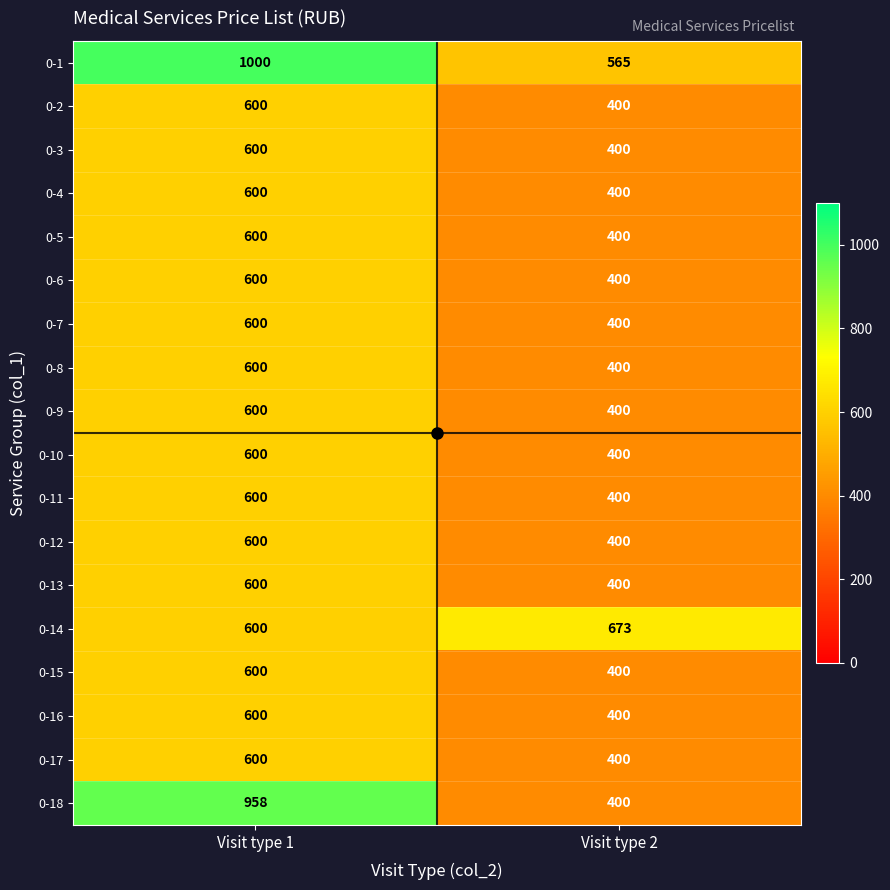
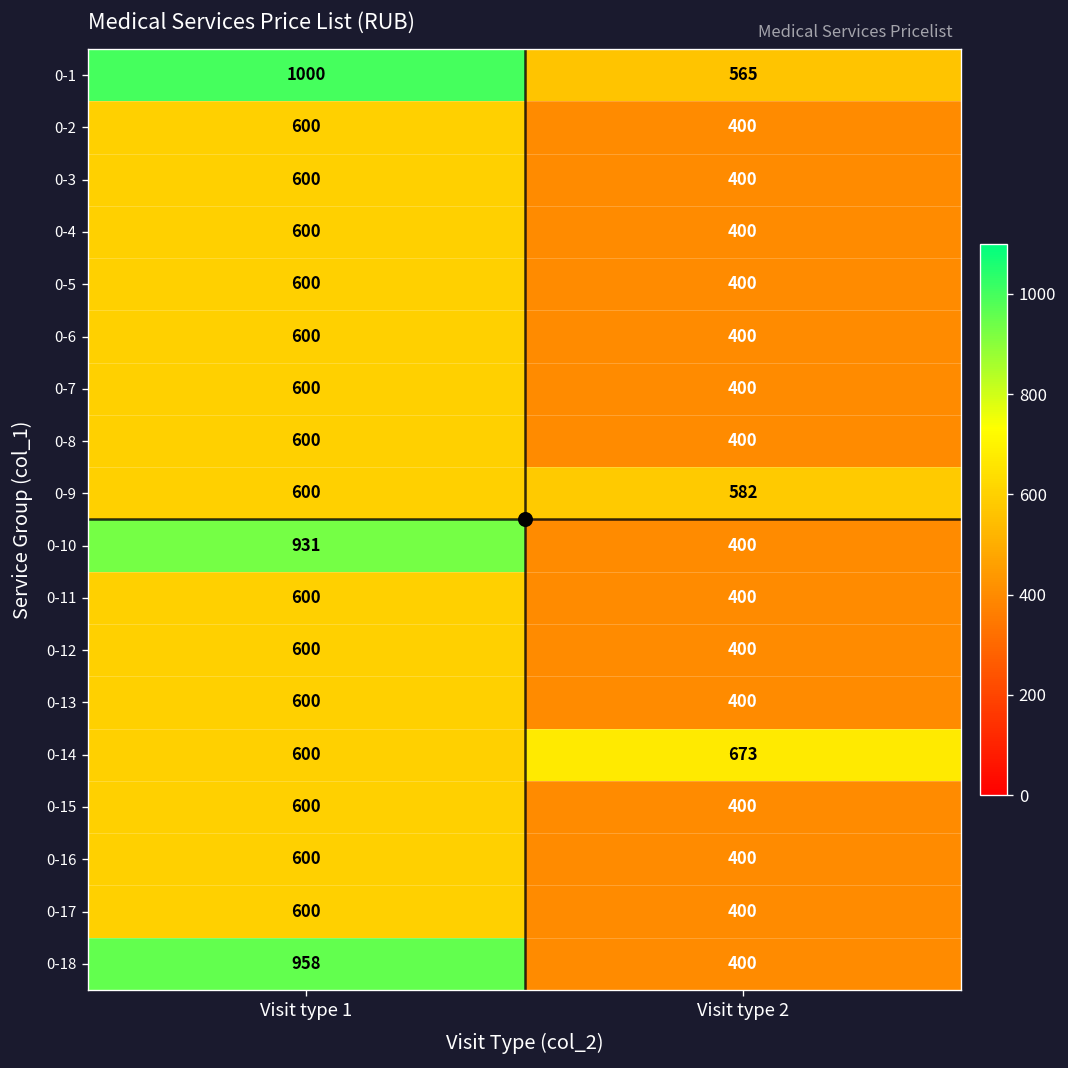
0-9, Visit type 2: 400 -> 582
0-10, Visit type 1: 600 -> 931
